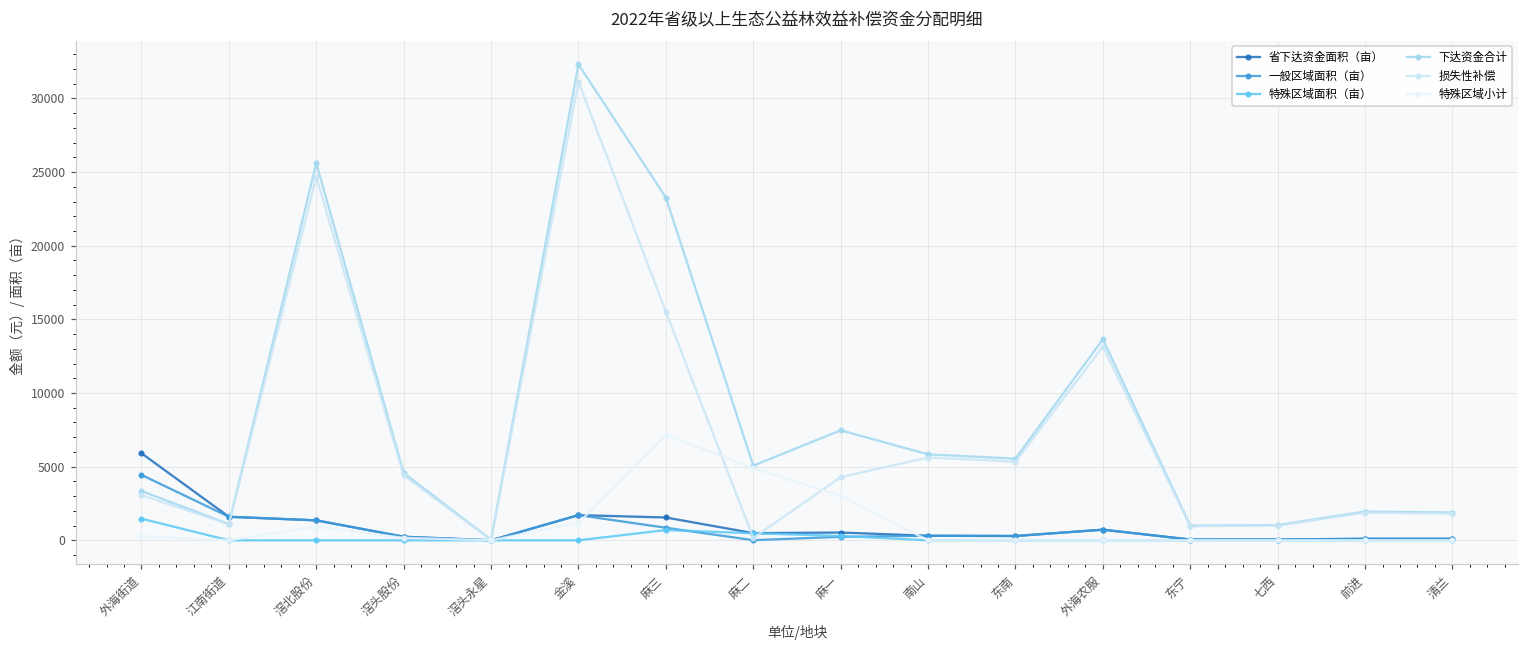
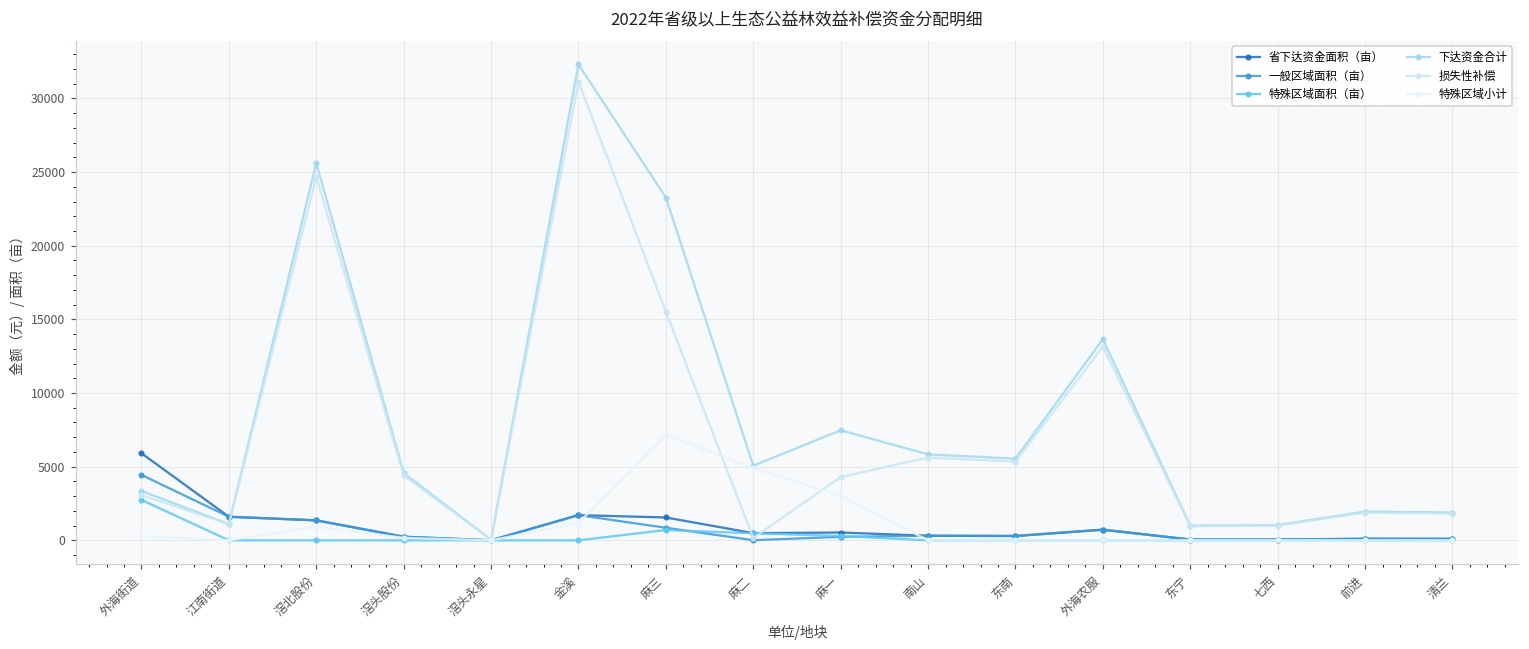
特殊区域面积（亩）, 外海街道: 1500 -> 2700
